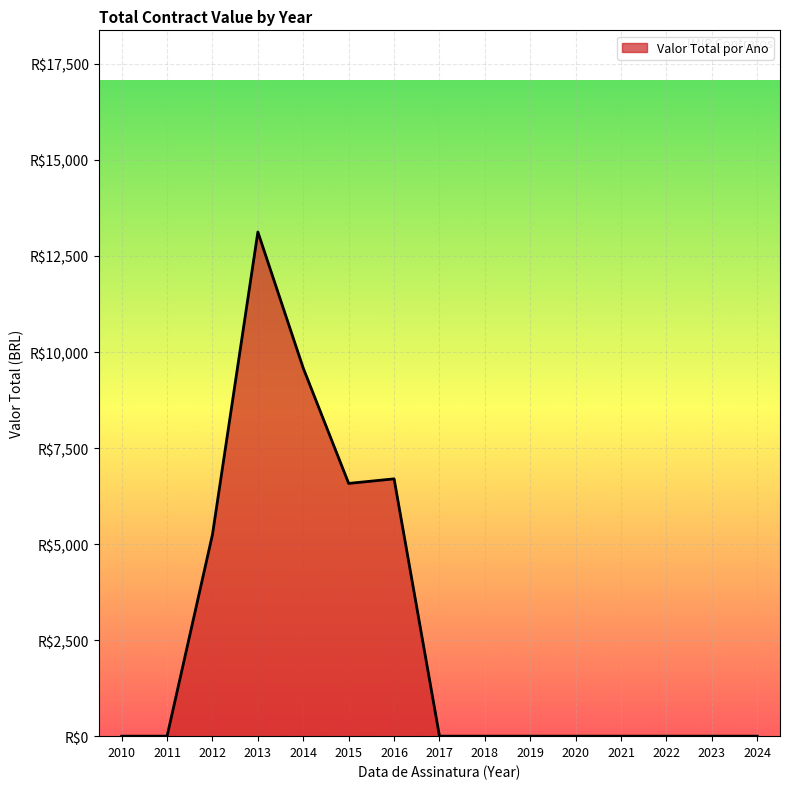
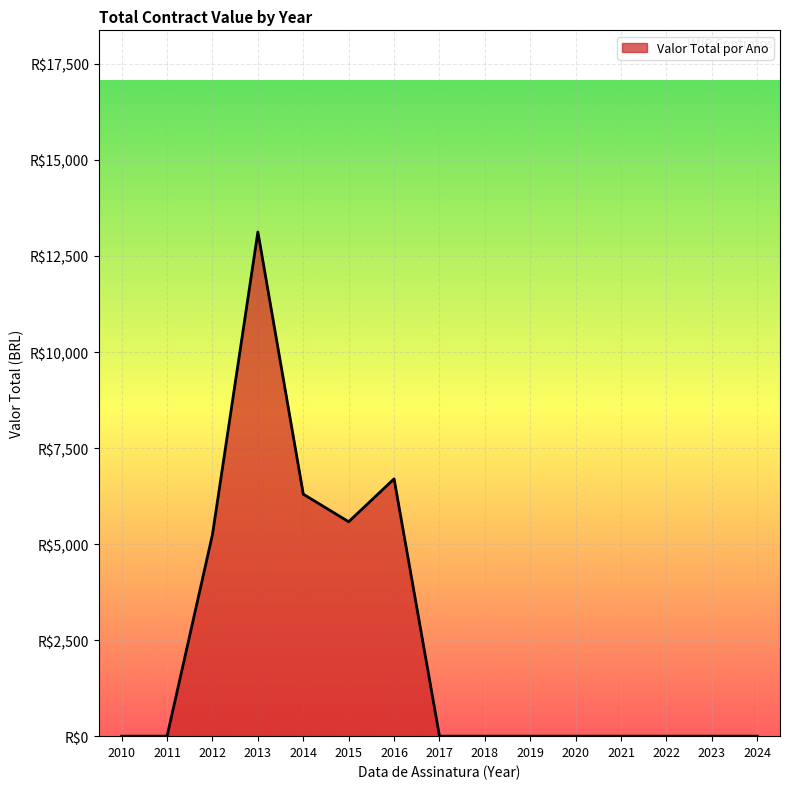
2014: R$9,600 -> R$6,300
2015: R$6,600 -> R$5,600
